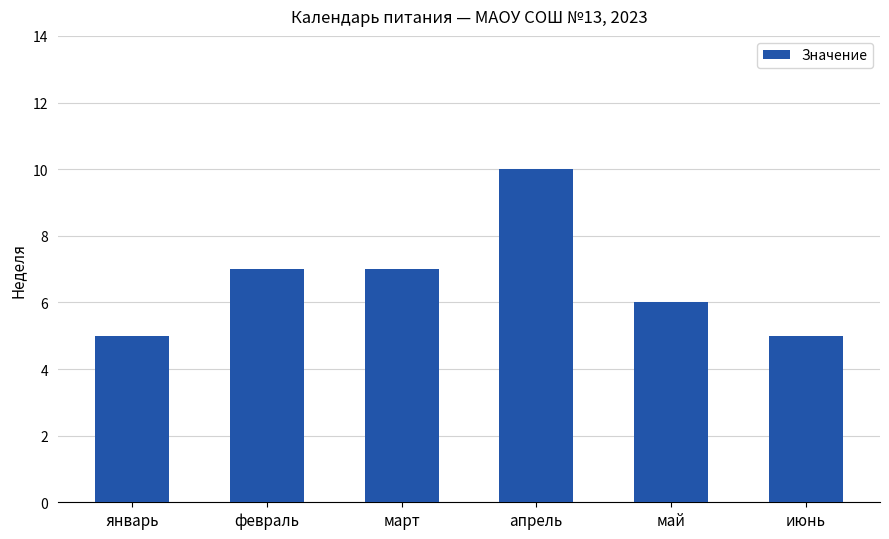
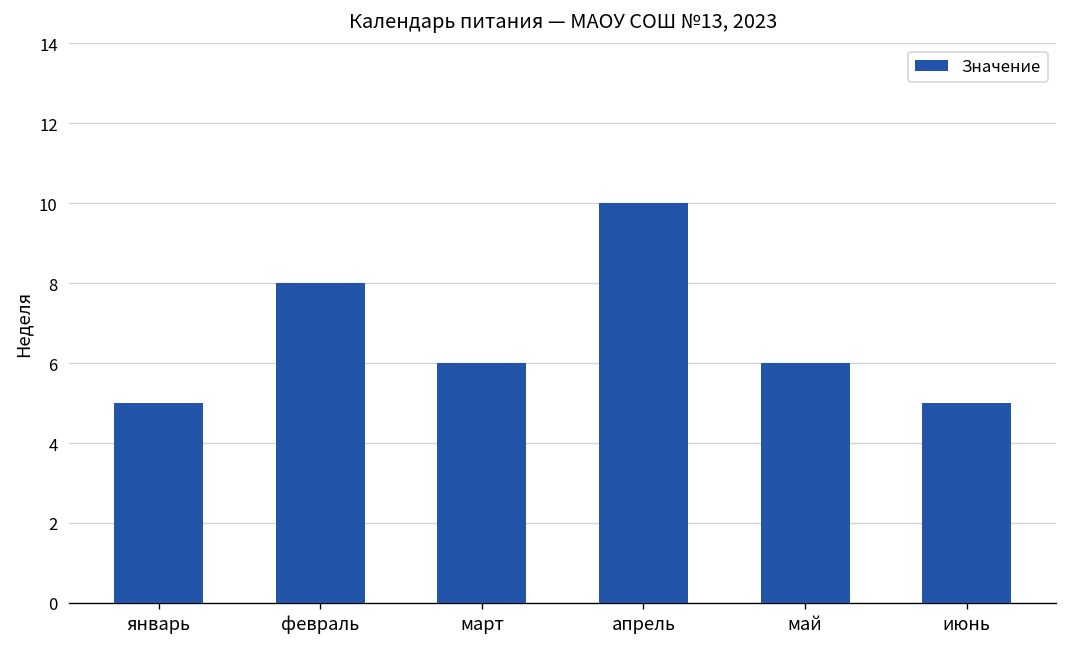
февраль: 7 -> 8
март: 7 -> 6
